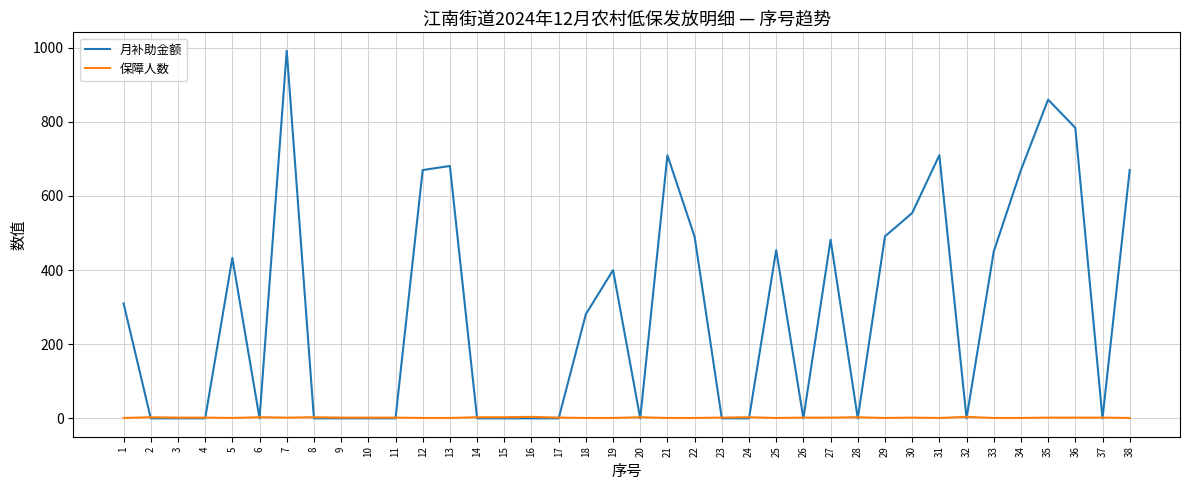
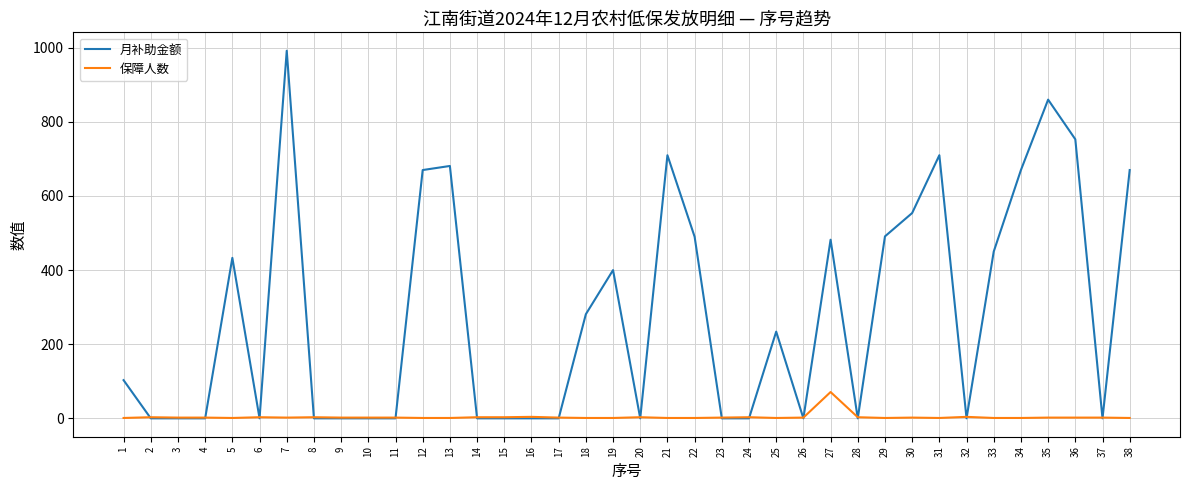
月补助金额, 1: 310 -> 100
月补助金额, 25: 450 -> 230
保障人数, 27: 0 -> 70
月补助金额, 36: 780 -> 750
